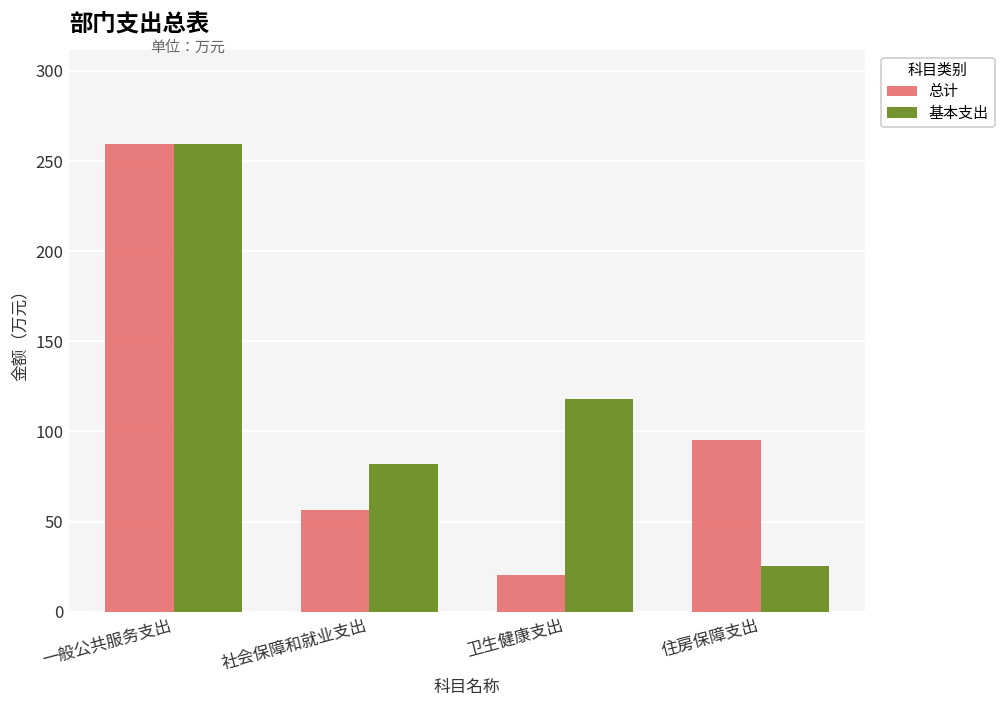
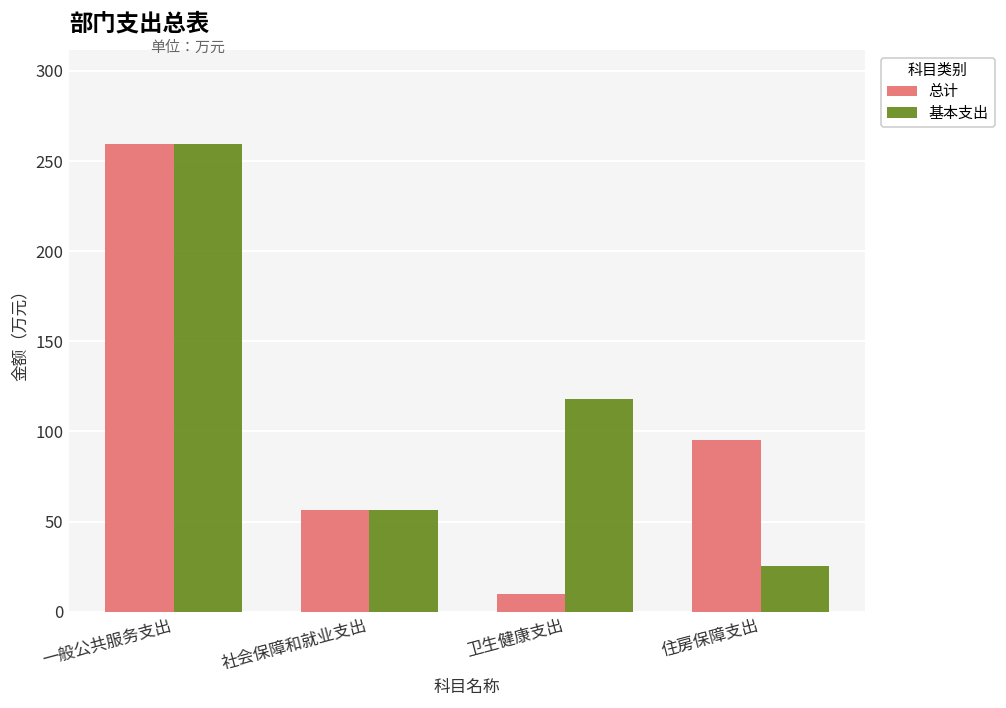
基本支出, 社会保障和就业支出: 82 -> 56
总计, 卫生健康支出: 20 -> 10
